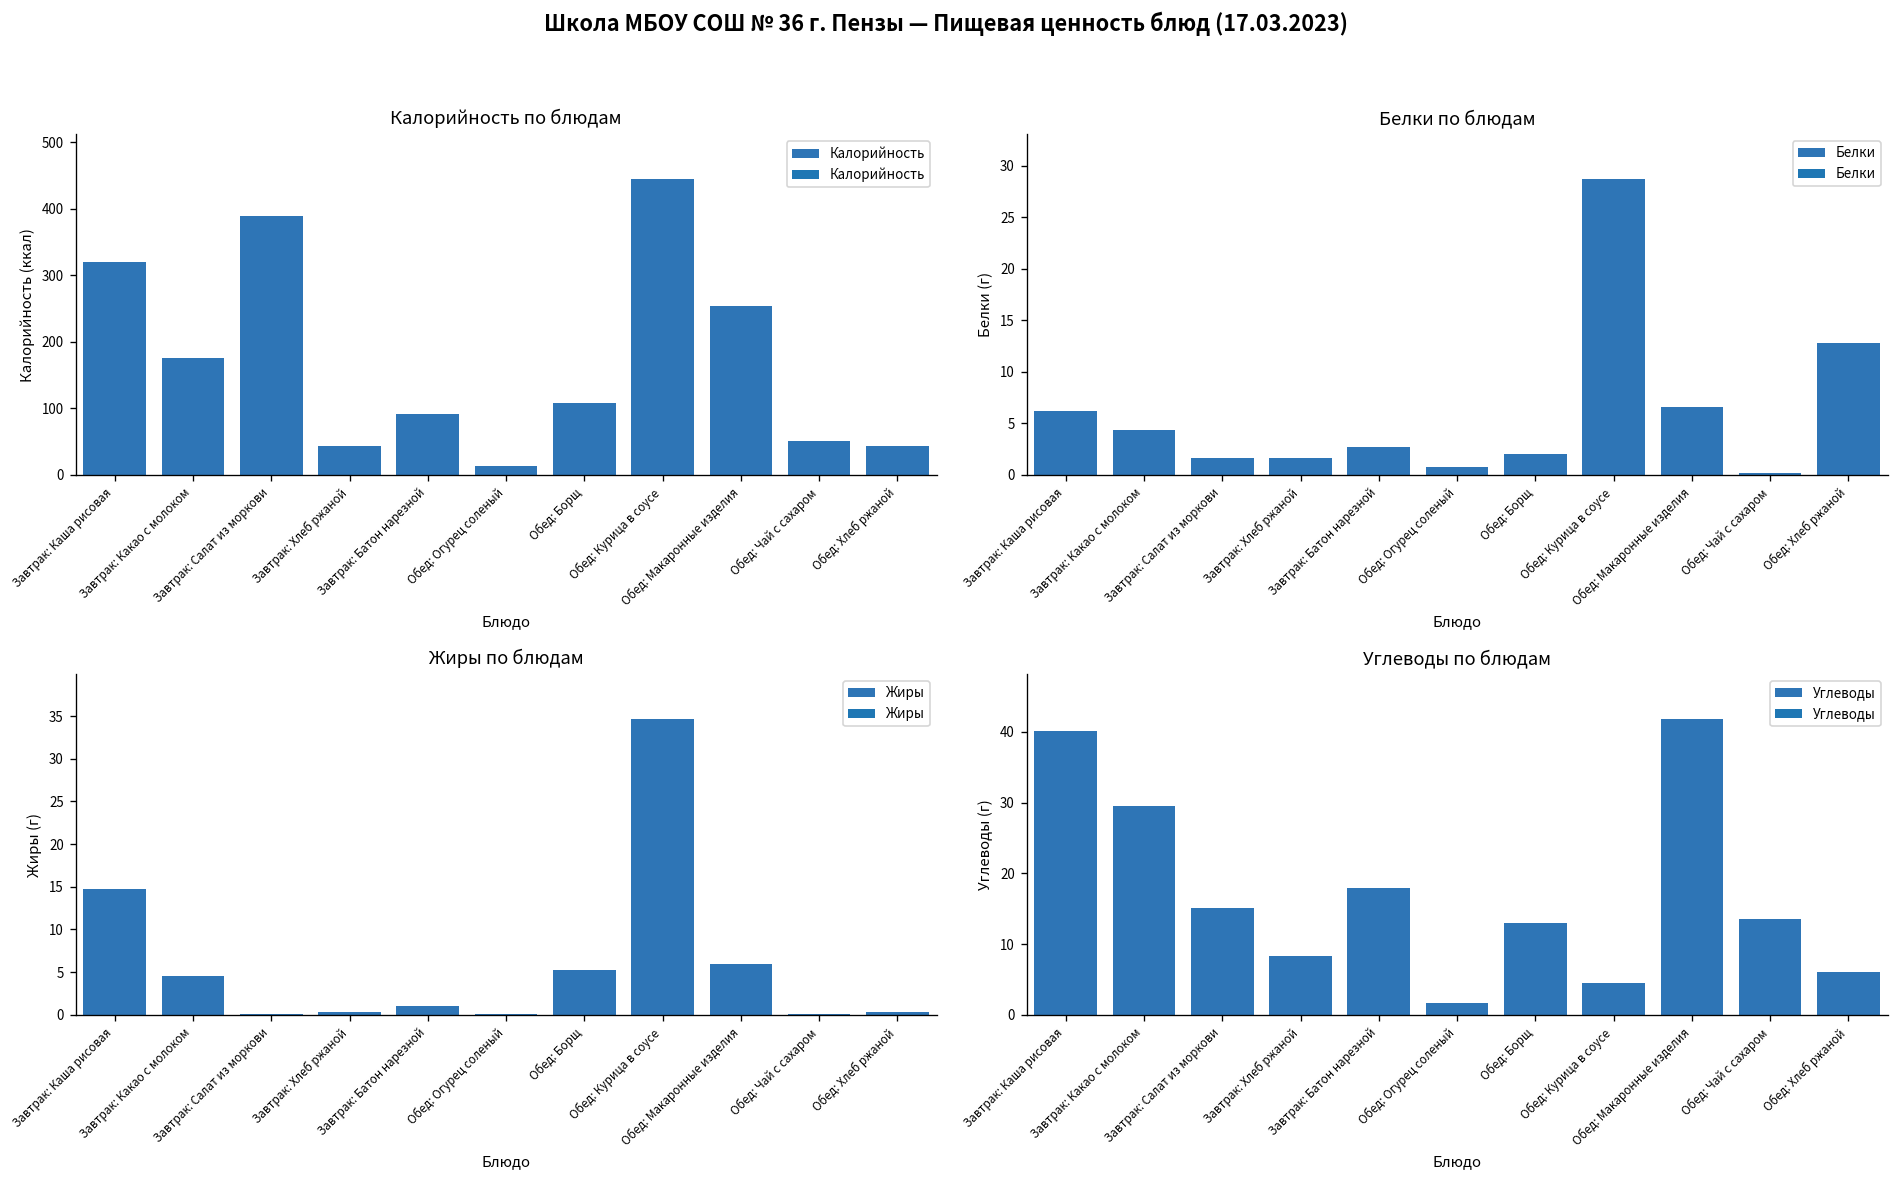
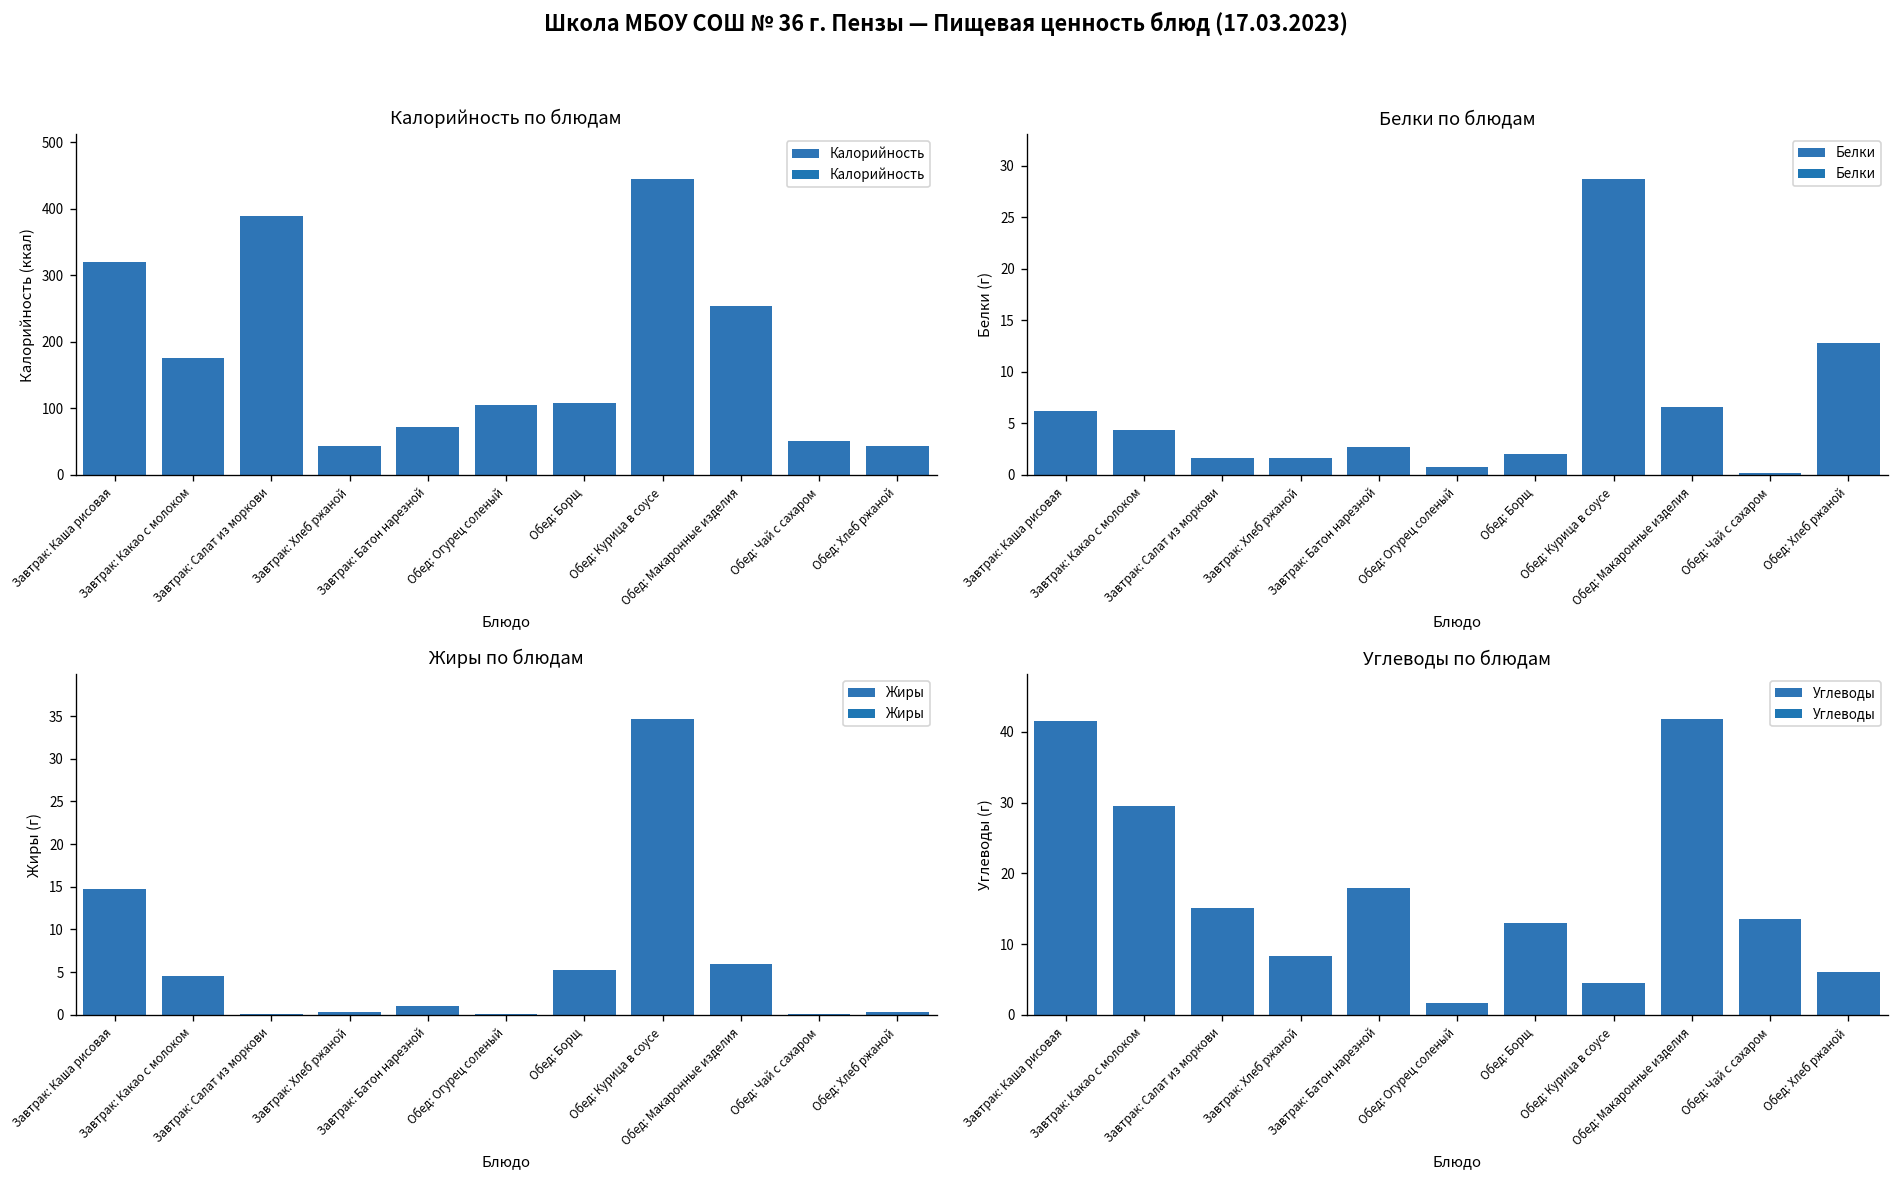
Калорийность по блюдам, Завтрак: Батон нарезной: 90 -> 70
Калорийность по блюдам, Обед: Огурец соленый: 10 -> 110
Углеводы по блюдам, Завтрак: Каша рисовая: 40 -> 42
